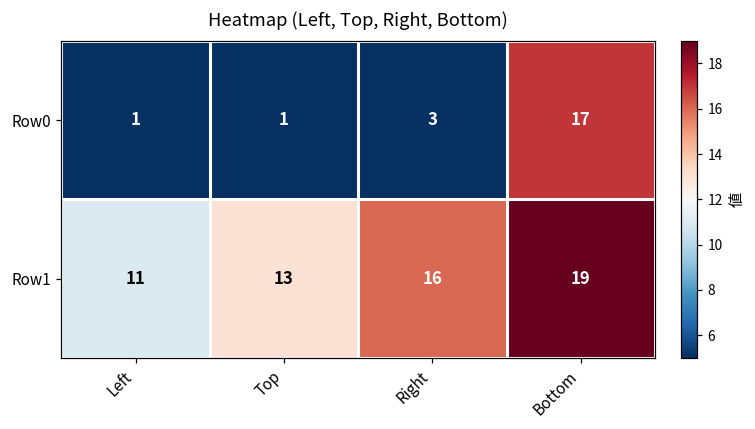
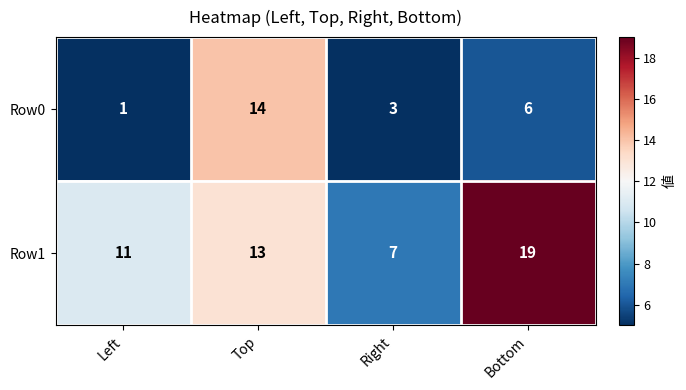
Row0, Top: 1 -> 14
Row0, Bottom: 17 -> 6
Row1, Right: 16 -> 7
